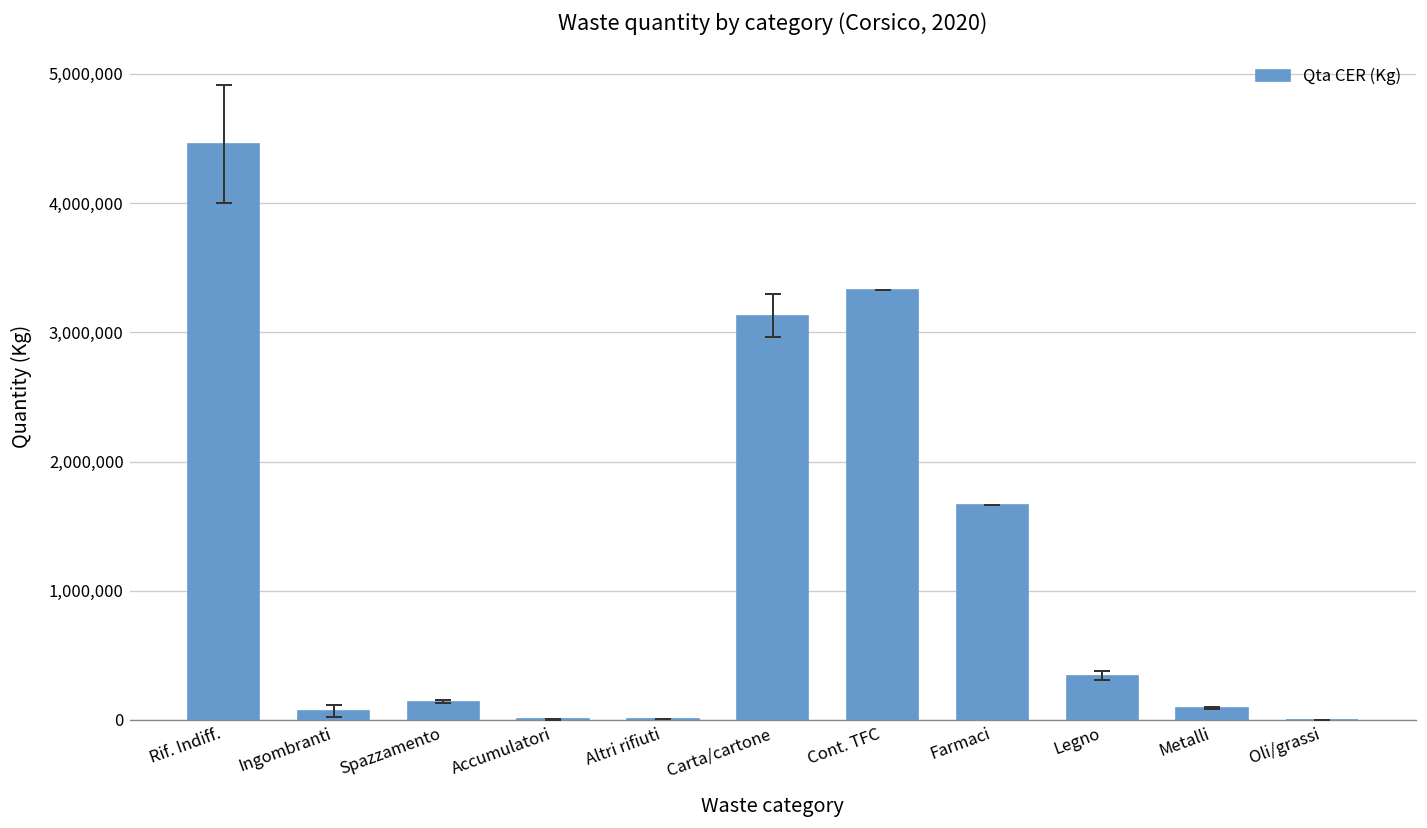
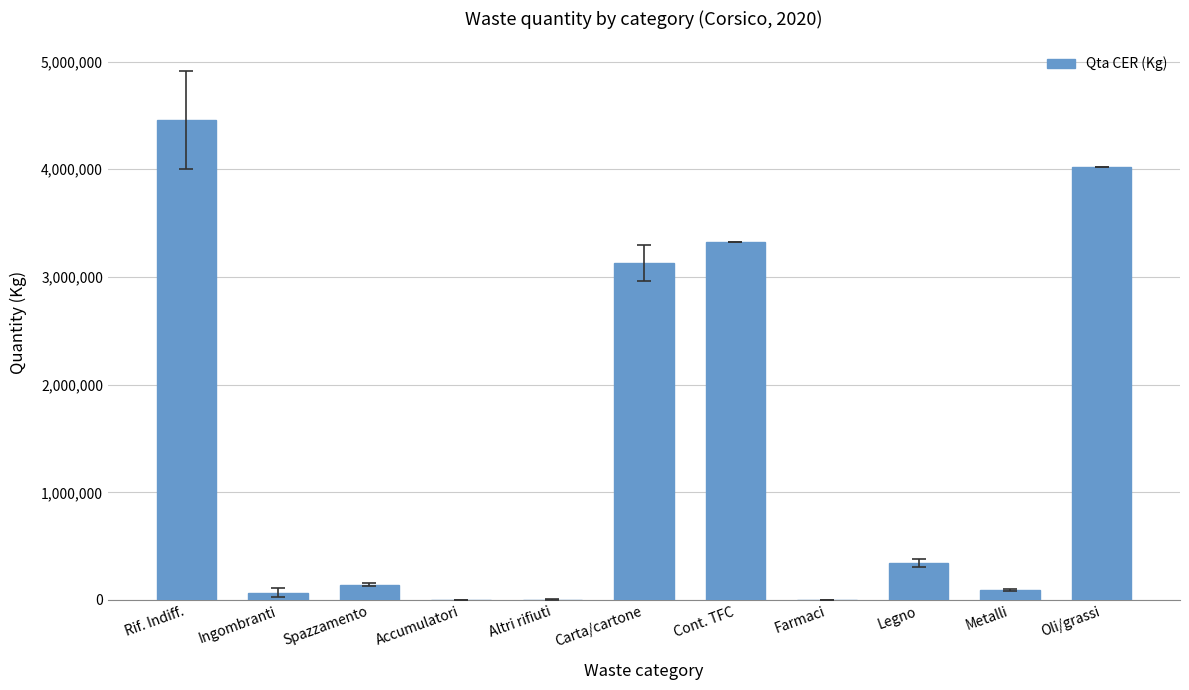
Qta CER (Kg), Farmaci: 1,660,000 -> 0
Qta CER (Kg), Oli/grassi: 0 -> 4,020,000
